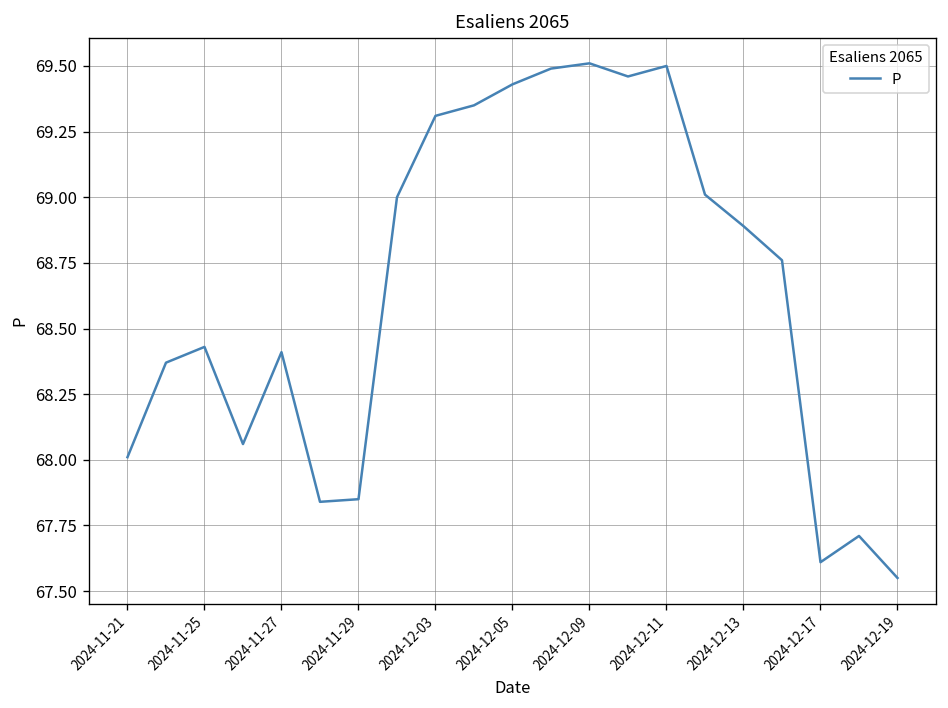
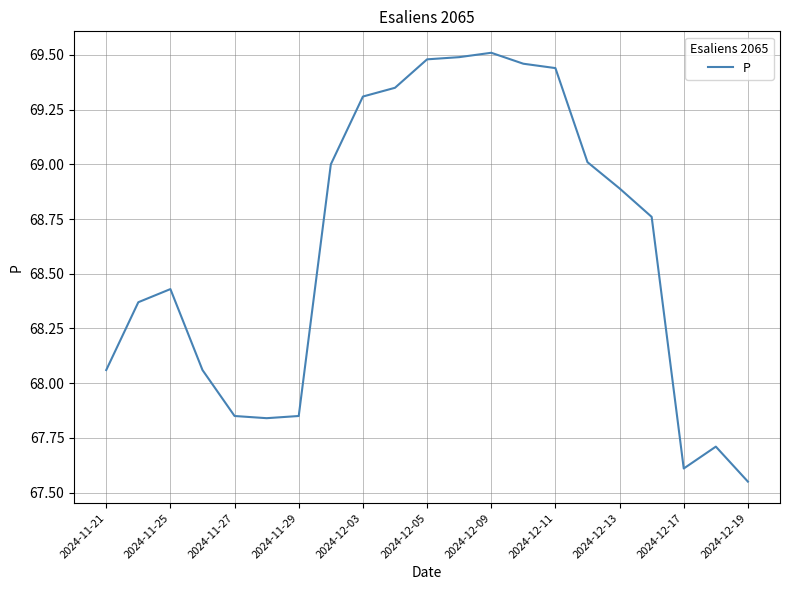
2024-11-21: 68.01 -> 68.06
2024-11-27: 68.41 -> 67.85
2024-12-05: 69.43 -> 69.48
2024-12-11: 69.50 -> 69.44
